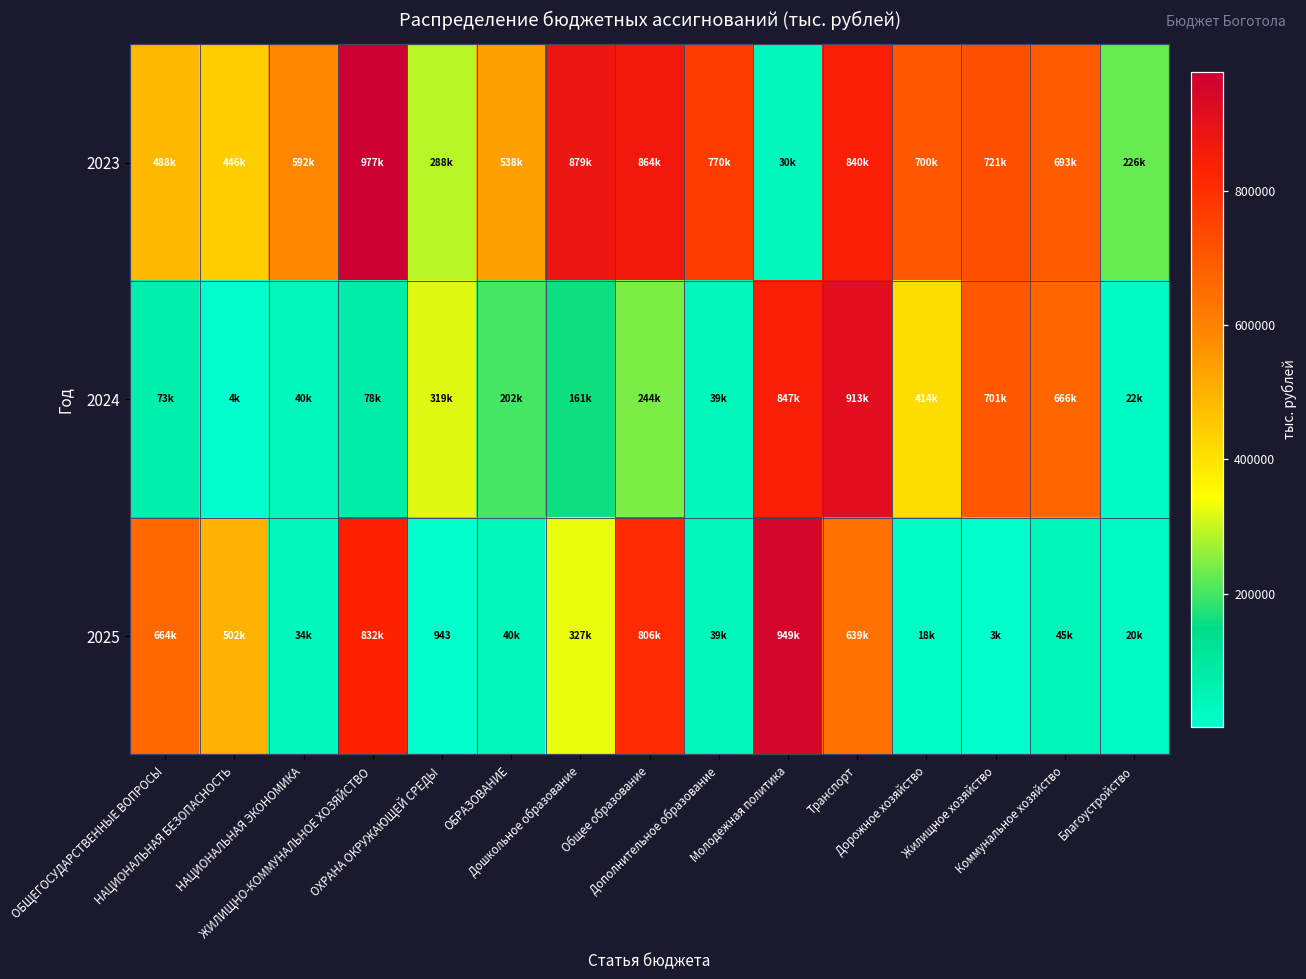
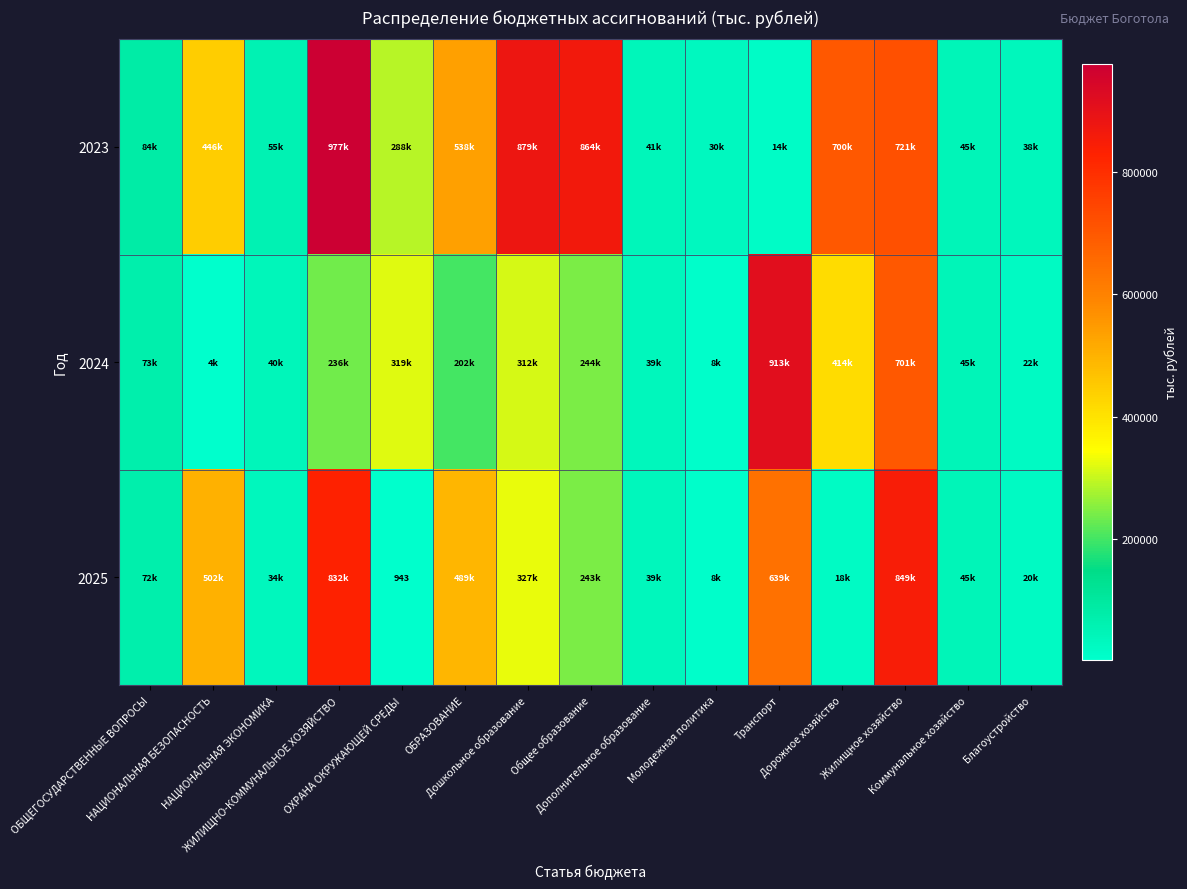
2023, ОБЩЕГОСУДАРСТВЕННЫЕ ВОПРОСЫ: 488k -> 84k
2023, НАЦИОНАЛЬНАЯ ЭКОНОМИКА: 592k -> 55k
2023, Дополнительное образование: 770k -> 41k
2023, Транспорт: 840k -> 14k
2023, Коммунальное хозяйство: 693k -> 45k
2023, Благоустройство: 226k -> 38k
2024, ЖИЛИЩНО-КОММУНАЛЬНОЕ ХОЗЯЙСТВО: 78k -> 236k
2024, Дошкольное образование: 161k -> 312k
2024, Молодежная политика: 847k -> 8k
2024, Коммунальное хозяйство: 666k -> 45k
2025, ОБЩЕГОСУДАРСТВЕННЫЕ ВОПРОСЫ: 664k -> 72k
2025, ОБРАЗОВАНИЕ: 40k -> 489k
2025, Общее образование: 806k -> 243k
2025, Молодежная политика: 949k -> 8k
2025, Жилищное хозяйство: 3k -> 849k
